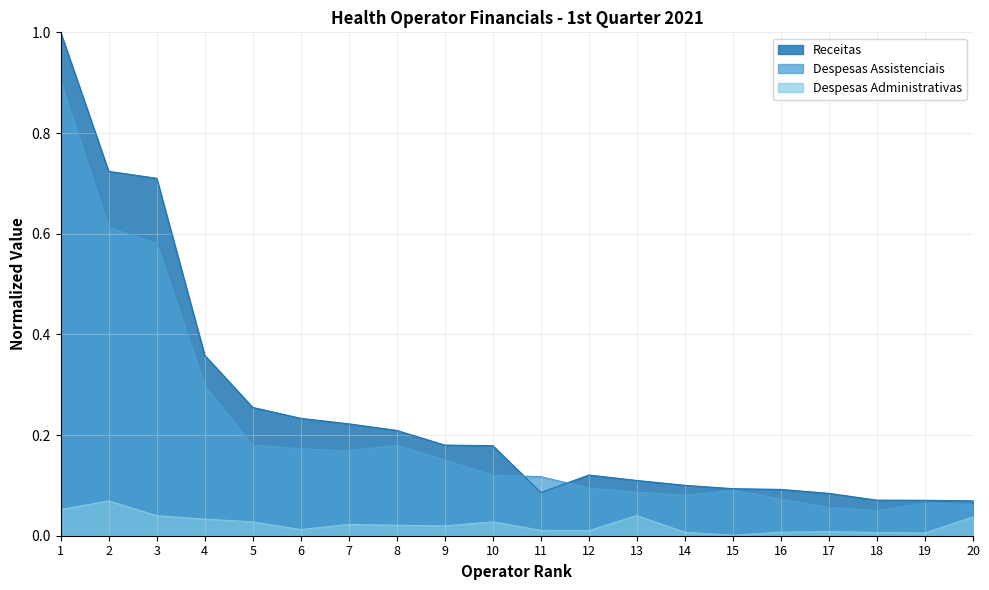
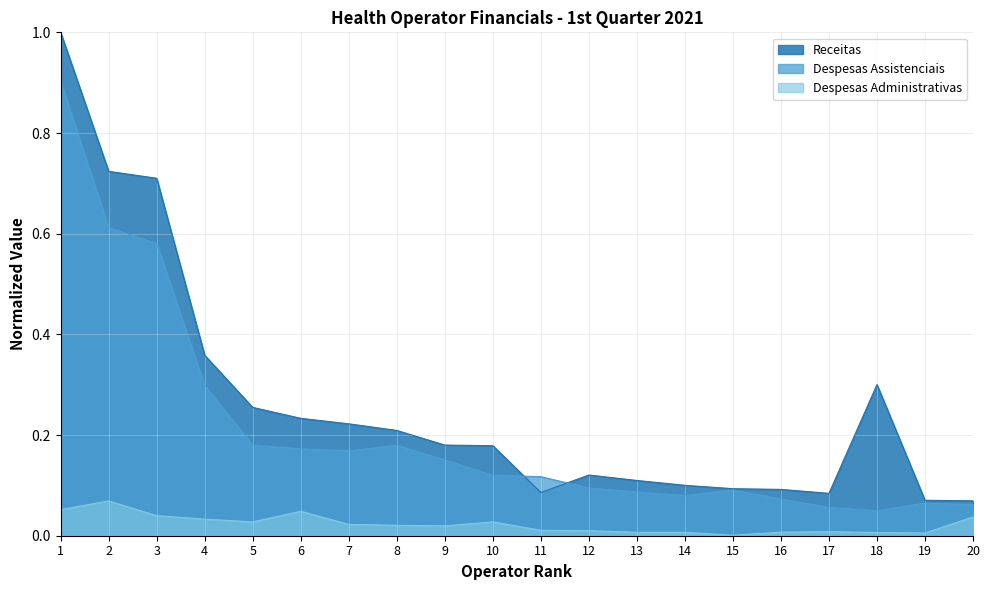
Despesas Administrativas, 6: 0.01 -> 0.05
Despesas Administrativas, 13: 0.04 -> 0.01
Receitas, 18: 0.07 -> 0.30
